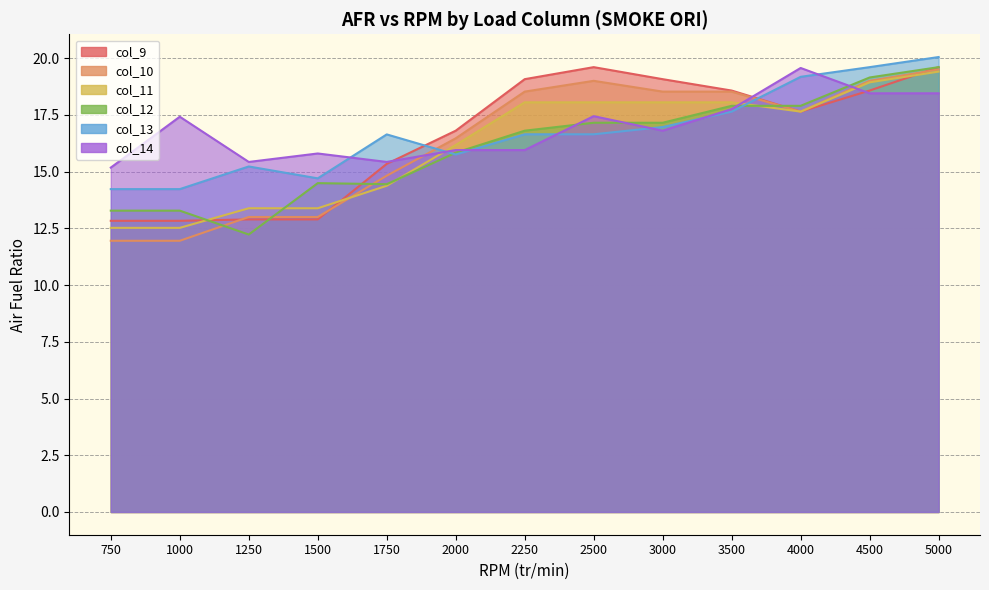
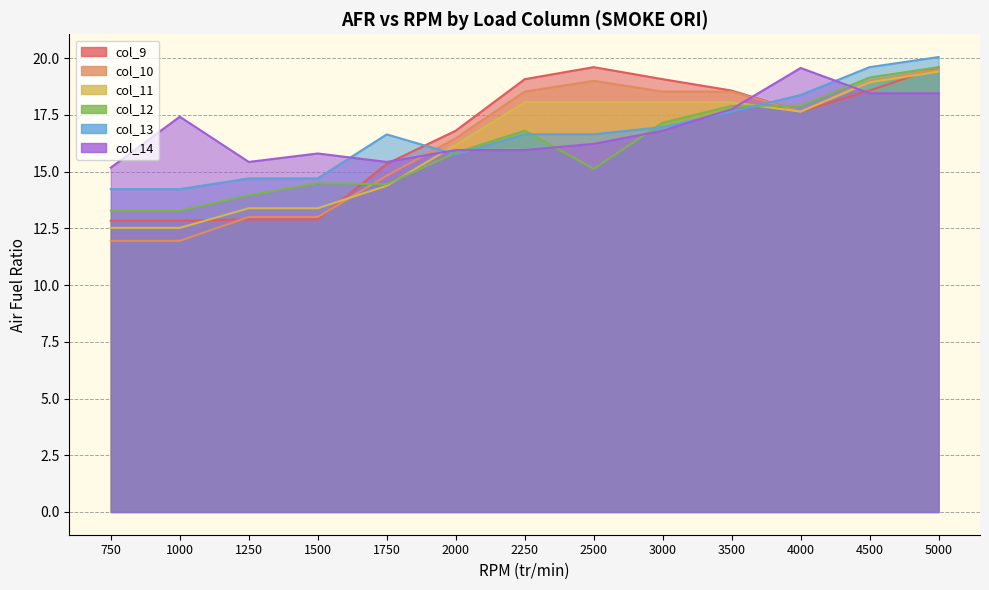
col_12, 1250: 12.2 -> 14.0
col_13, 1250: 15.2 -> 14.7
col_12, 2500: 17.2 -> 15.1
col_14, 2500: 17.4 -> 16.2
col_13, 4000: 19.2 -> 18.4
